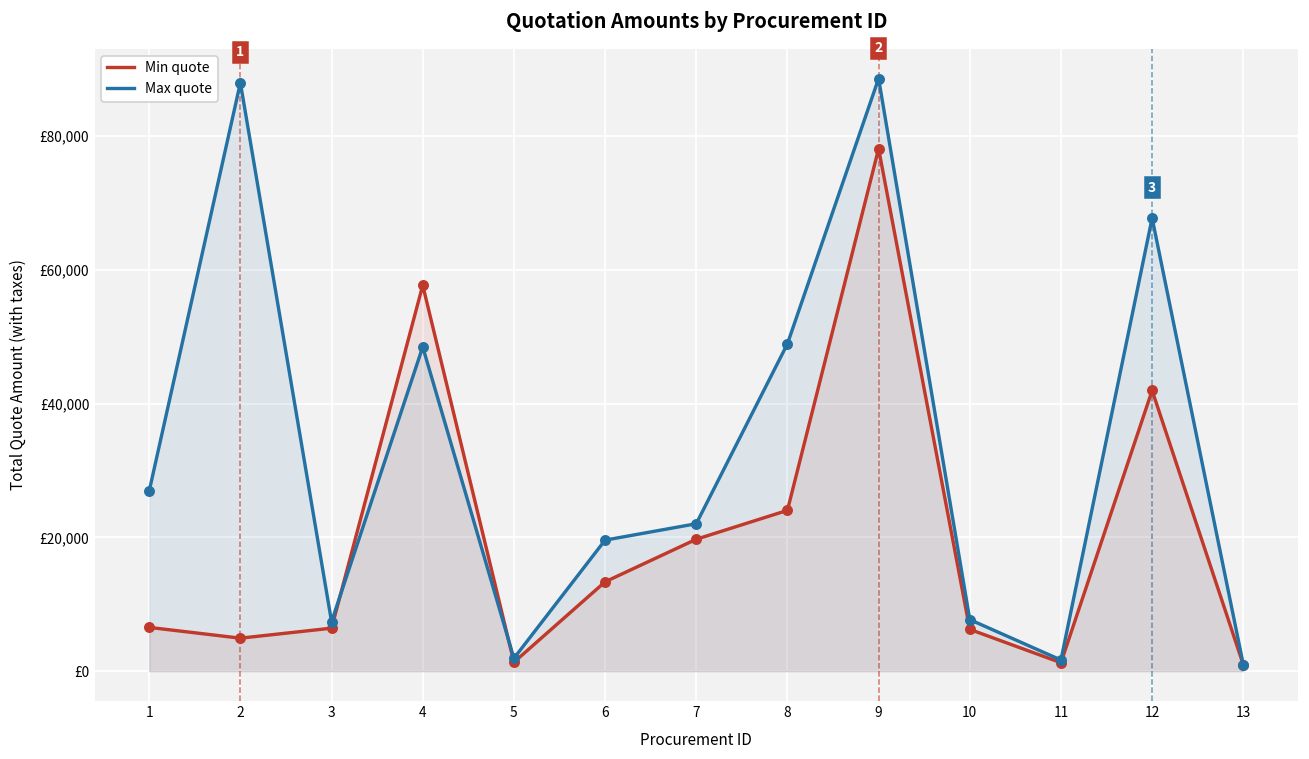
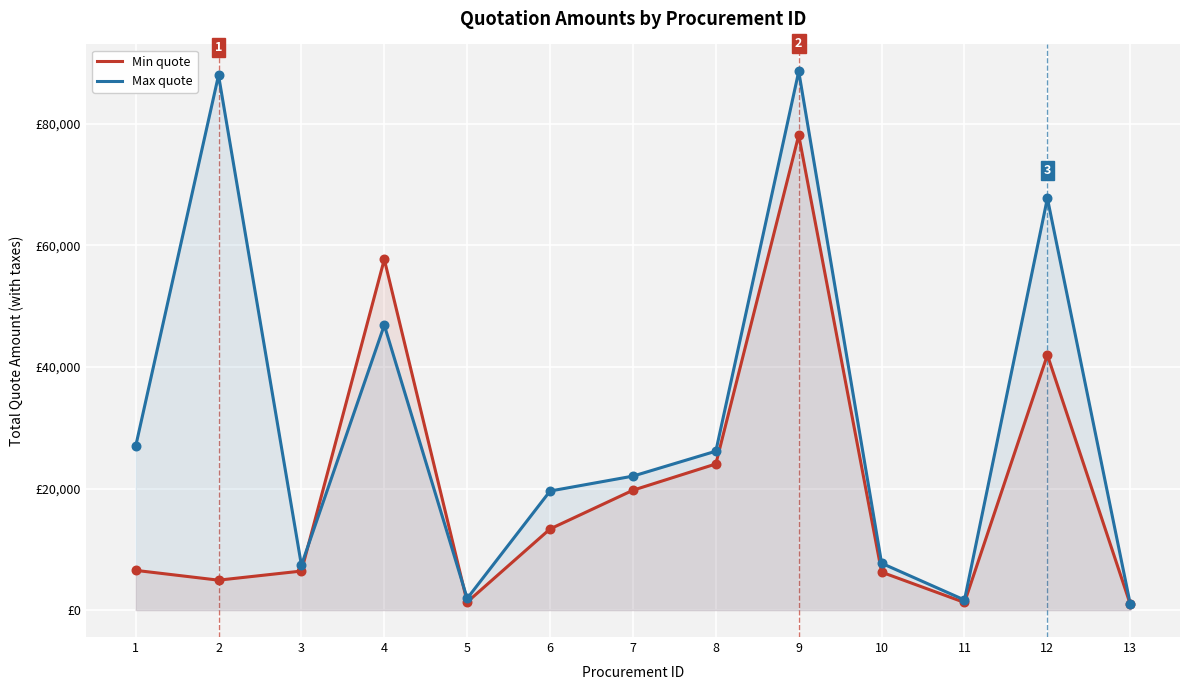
Max quote, 4: £48,000 -> £47,000
Max quote, 8: £49,000 -> £26,000
